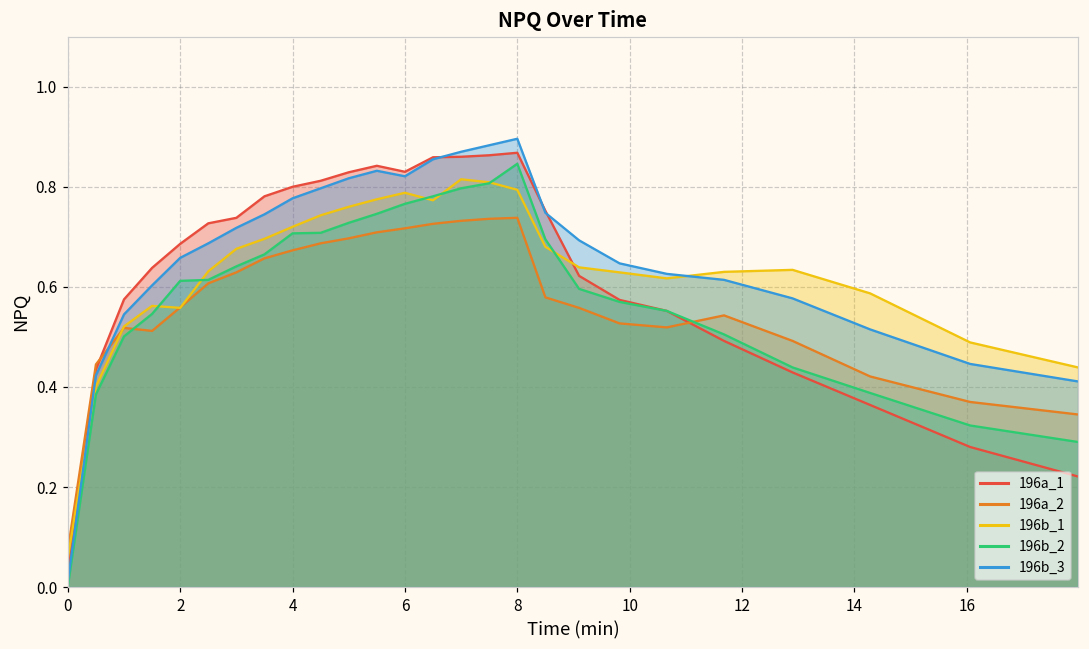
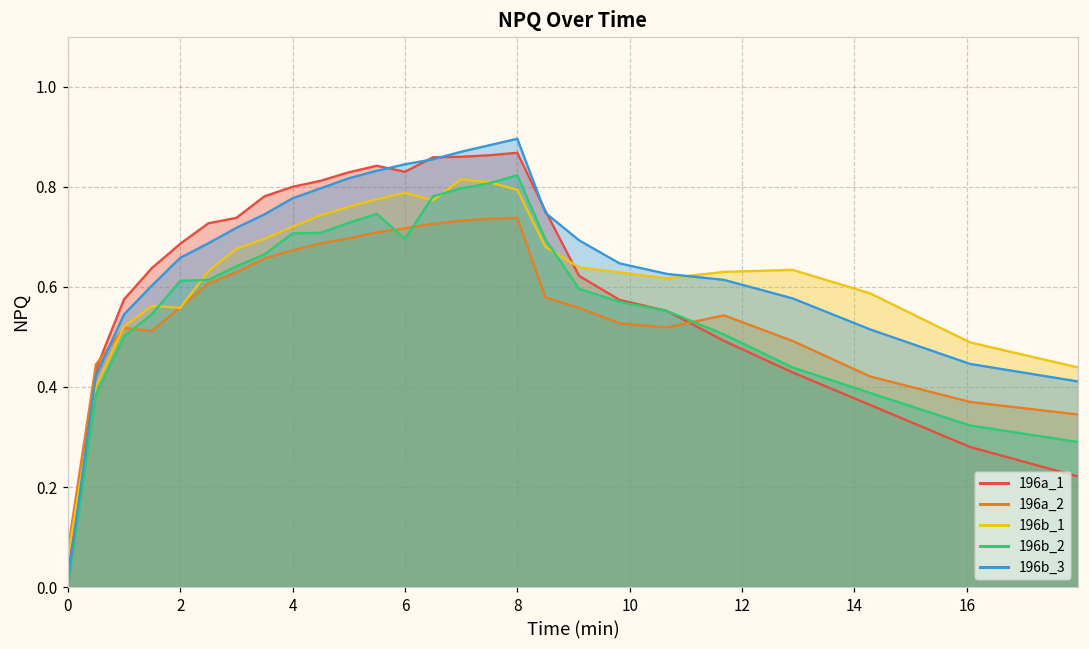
196b_2, 6: 0.77 -> 0.70
196b_3, 6: 0.82 -> 0.85
196b_2, 8: 0.85 -> 0.82
